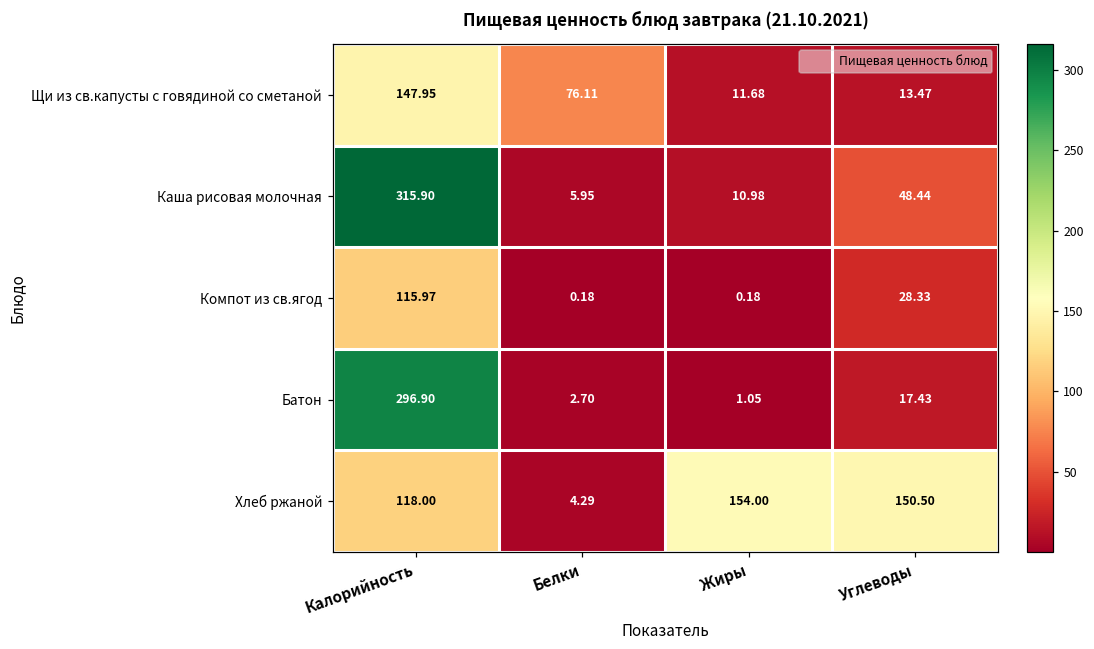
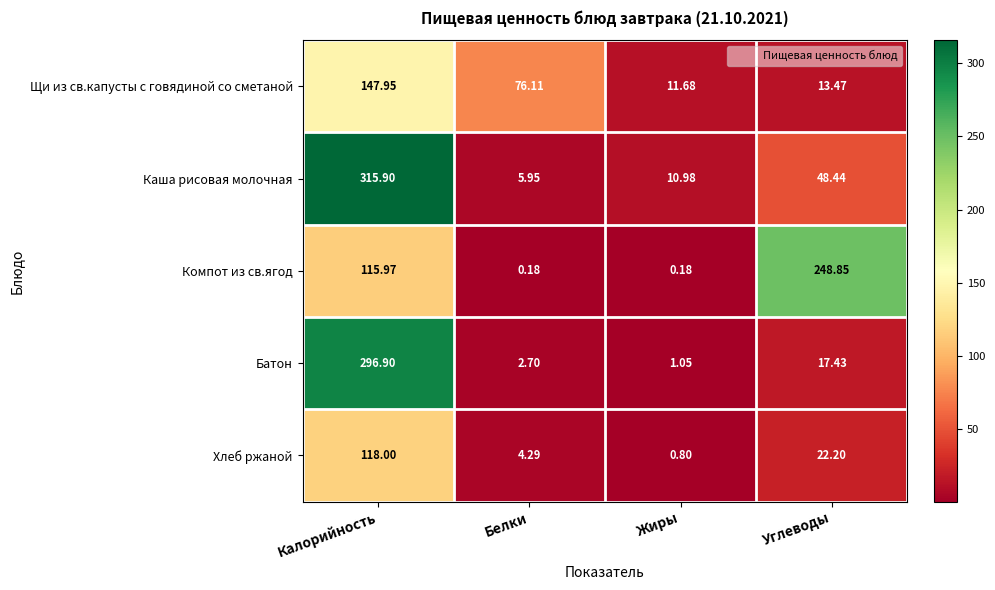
Компот из св.ягод, Углеводы: 28.33 -> 248.85
Хлеб ржаной, Жиры: 154.00 -> 0.80
Хлеб ржаной, Углеводы: 150.50 -> 22.20
